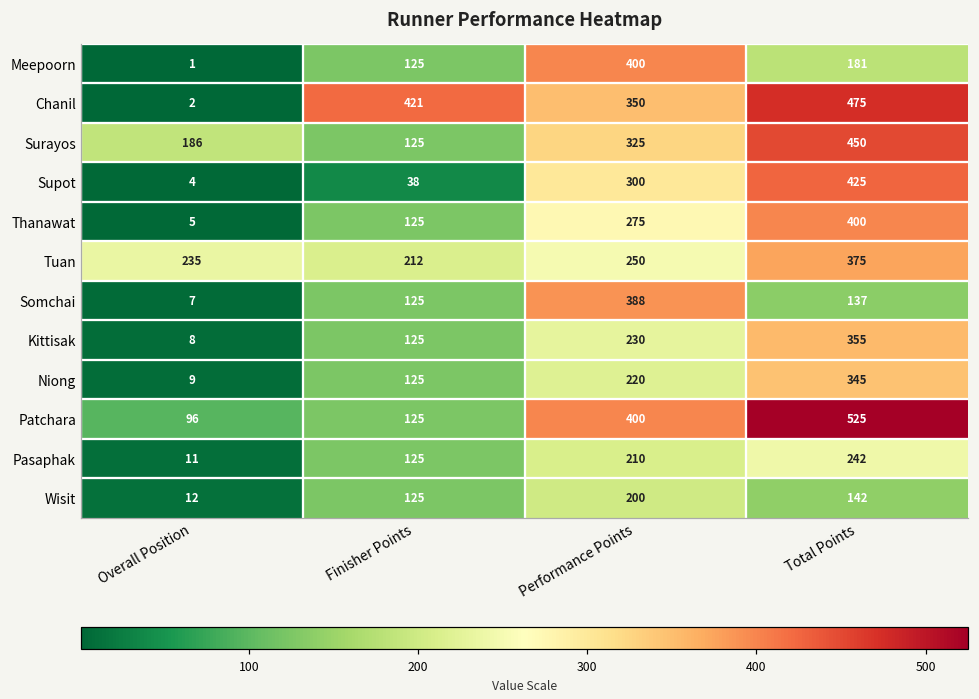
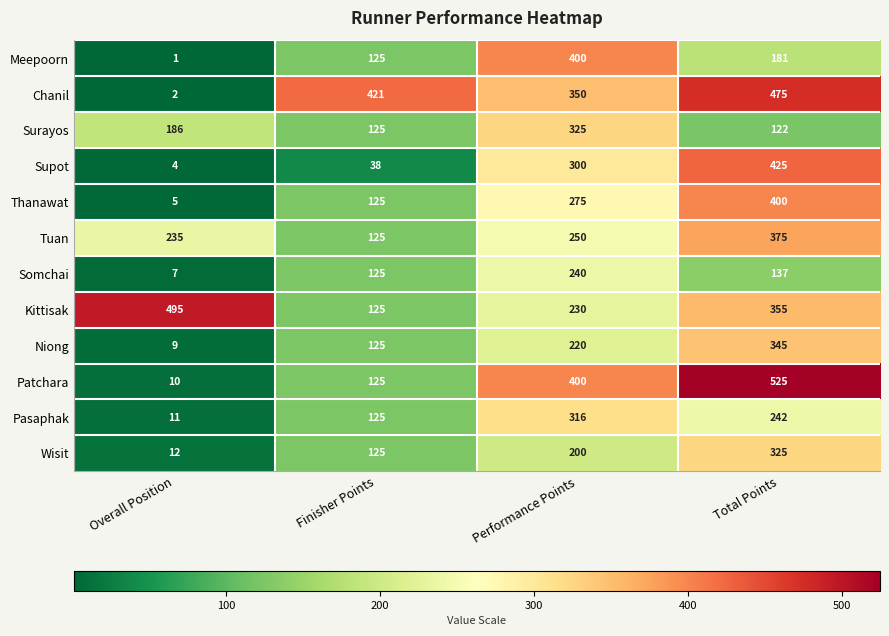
Surayos, Total Points: 450 -> 122
Tuan, Finisher Points: 212 -> 125
Somchai, Performance Points: 388 -> 240
Kittisak, Overall Position: 8 -> 495
Patchara, Overall Position: 96 -> 10
Pasaphak, Performance Points: 210 -> 316
Wisit, Total Points: 142 -> 325
